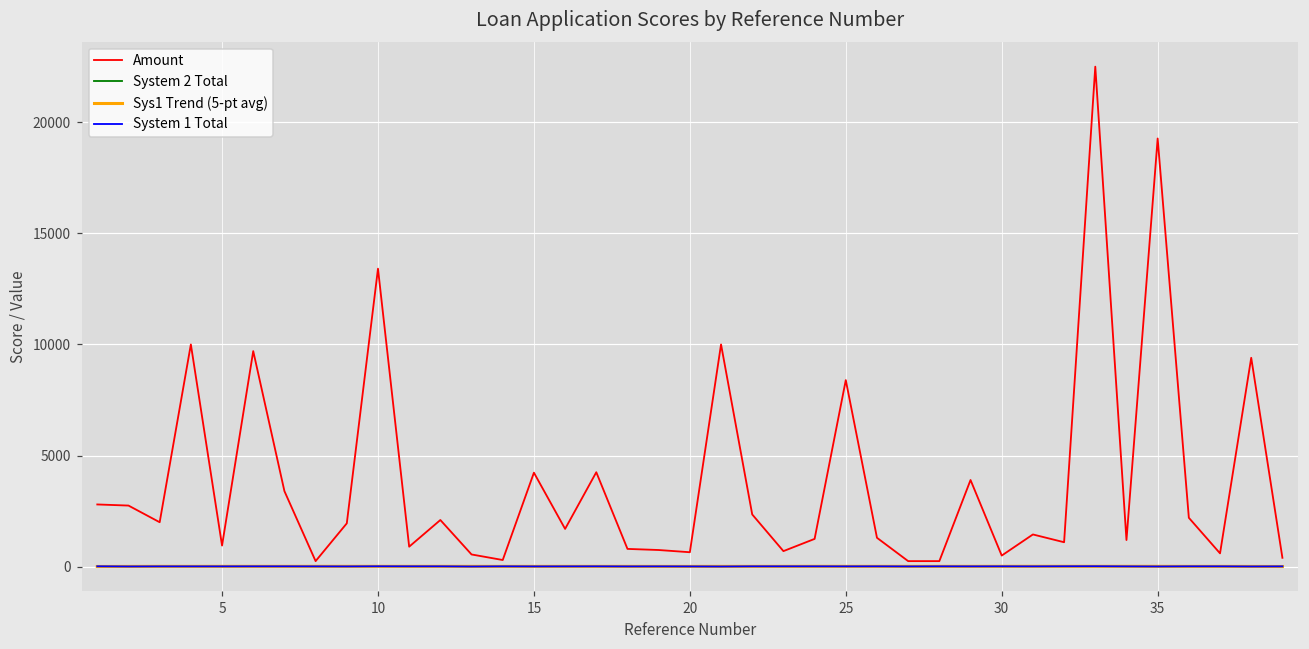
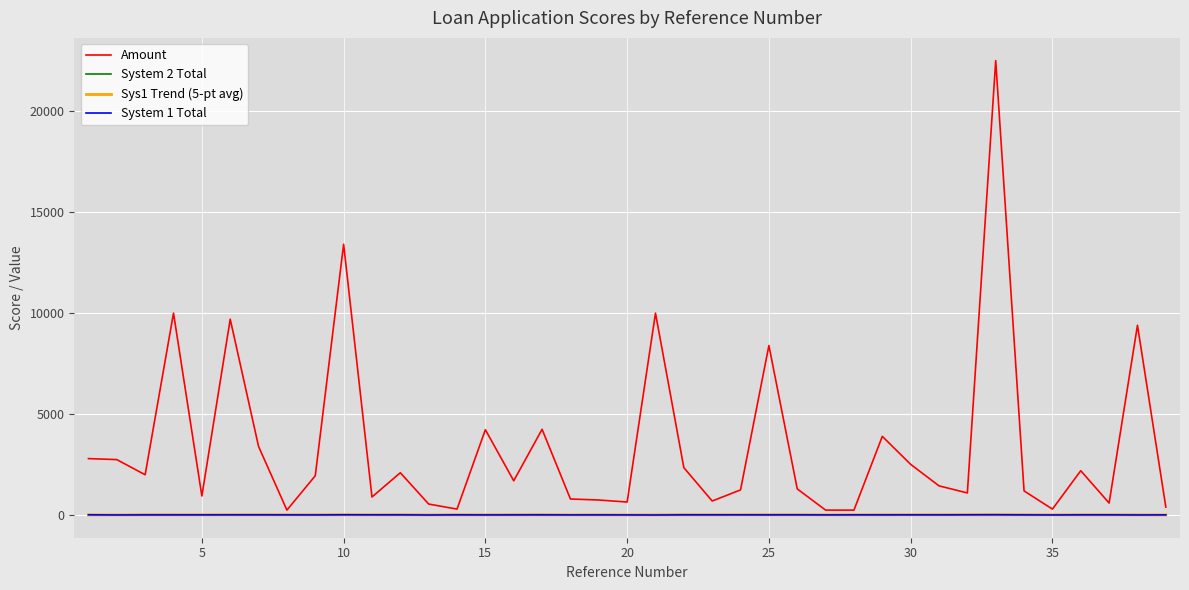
Amount, 30: 500 -> 2500
Amount, 35: 19300 -> 300
